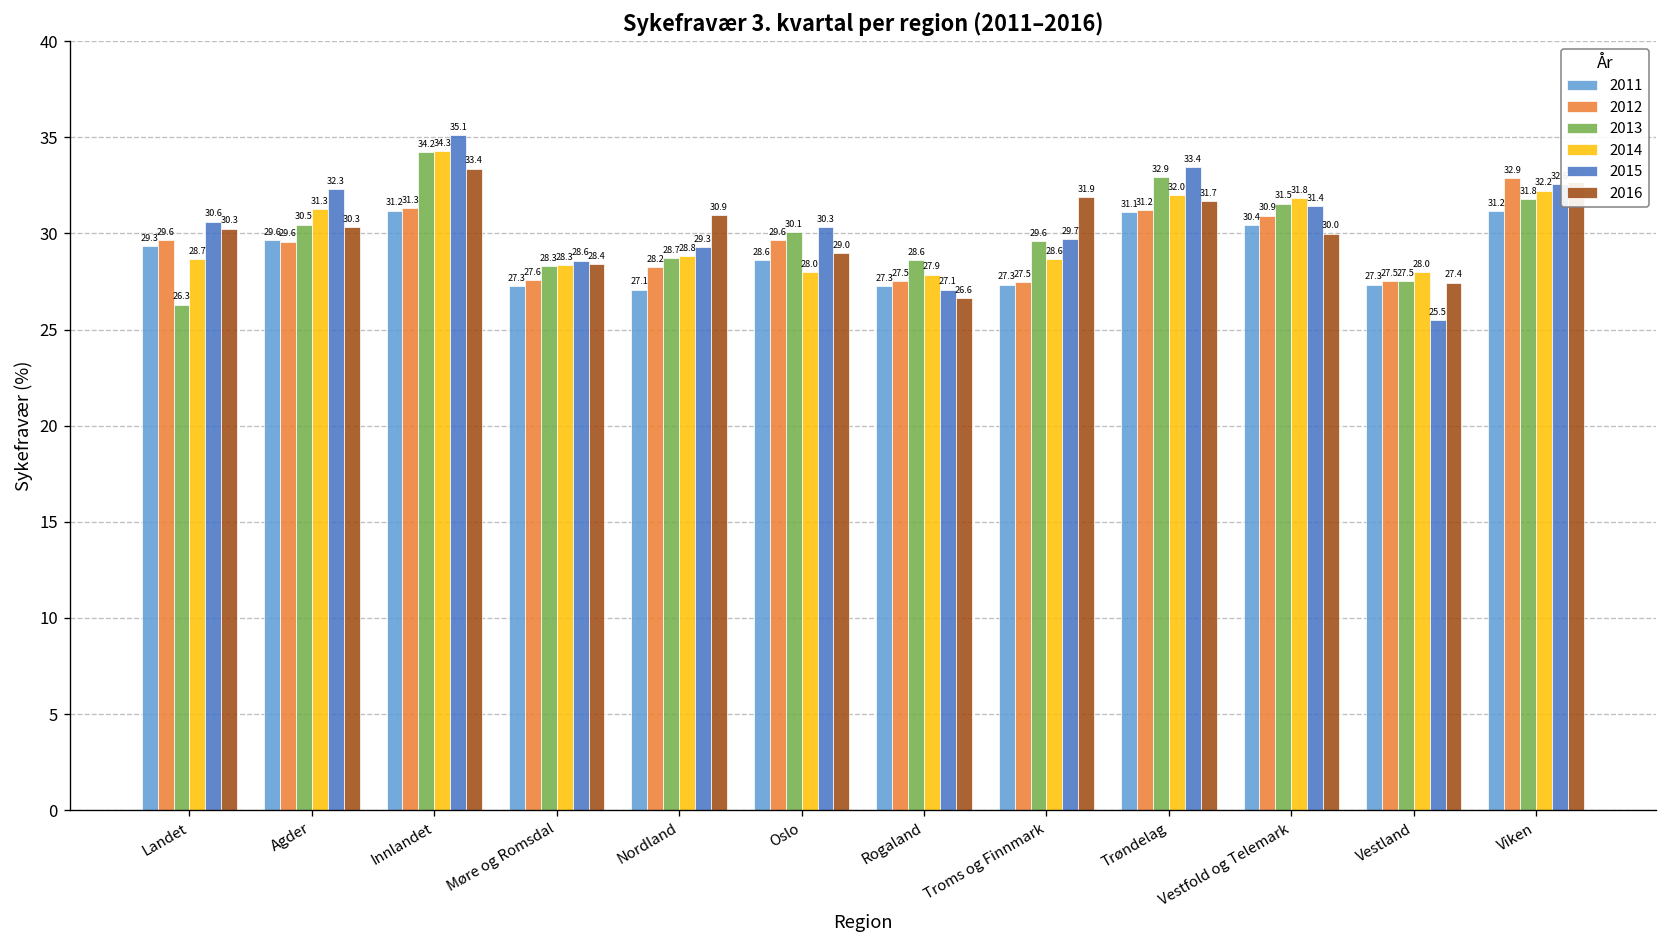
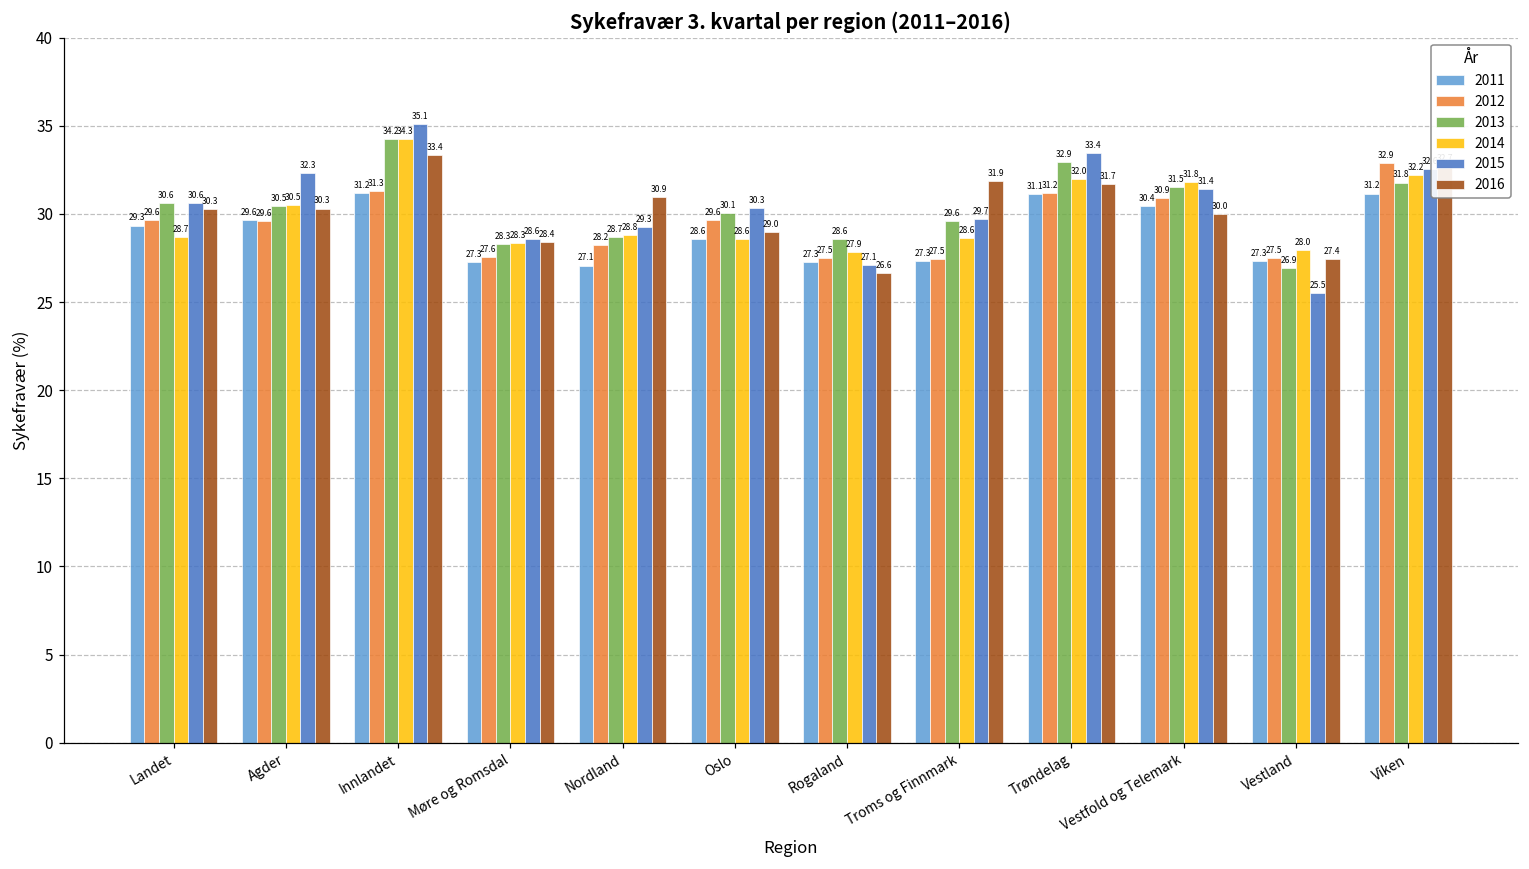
2013, Landet: 26.3 -> 30.6
2014, Agder: 31.3 -> 30.5
2014, Oslo: 28.0 -> 28.6
2013, Vestland: 27.5 -> 26.9
